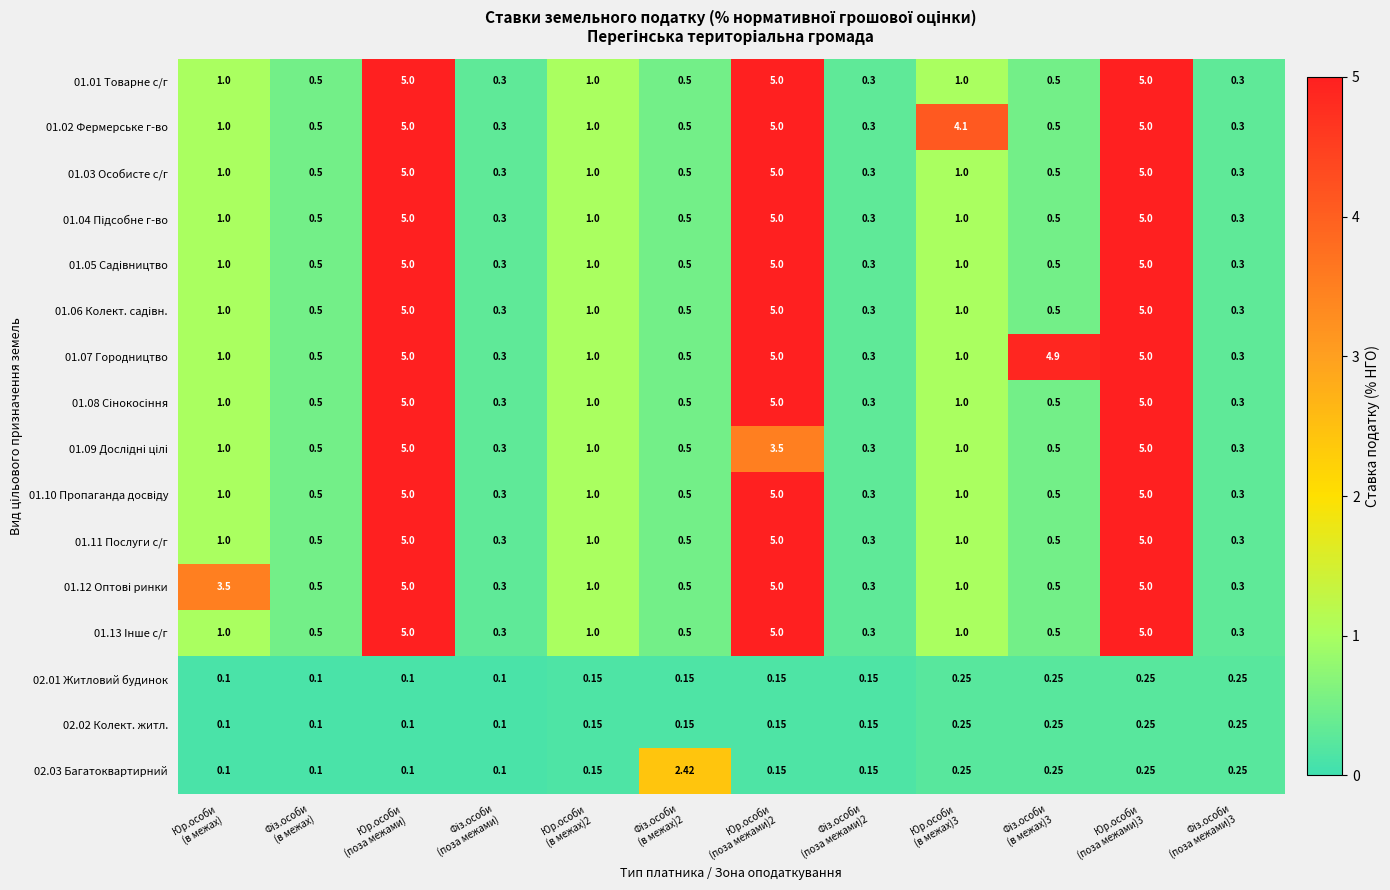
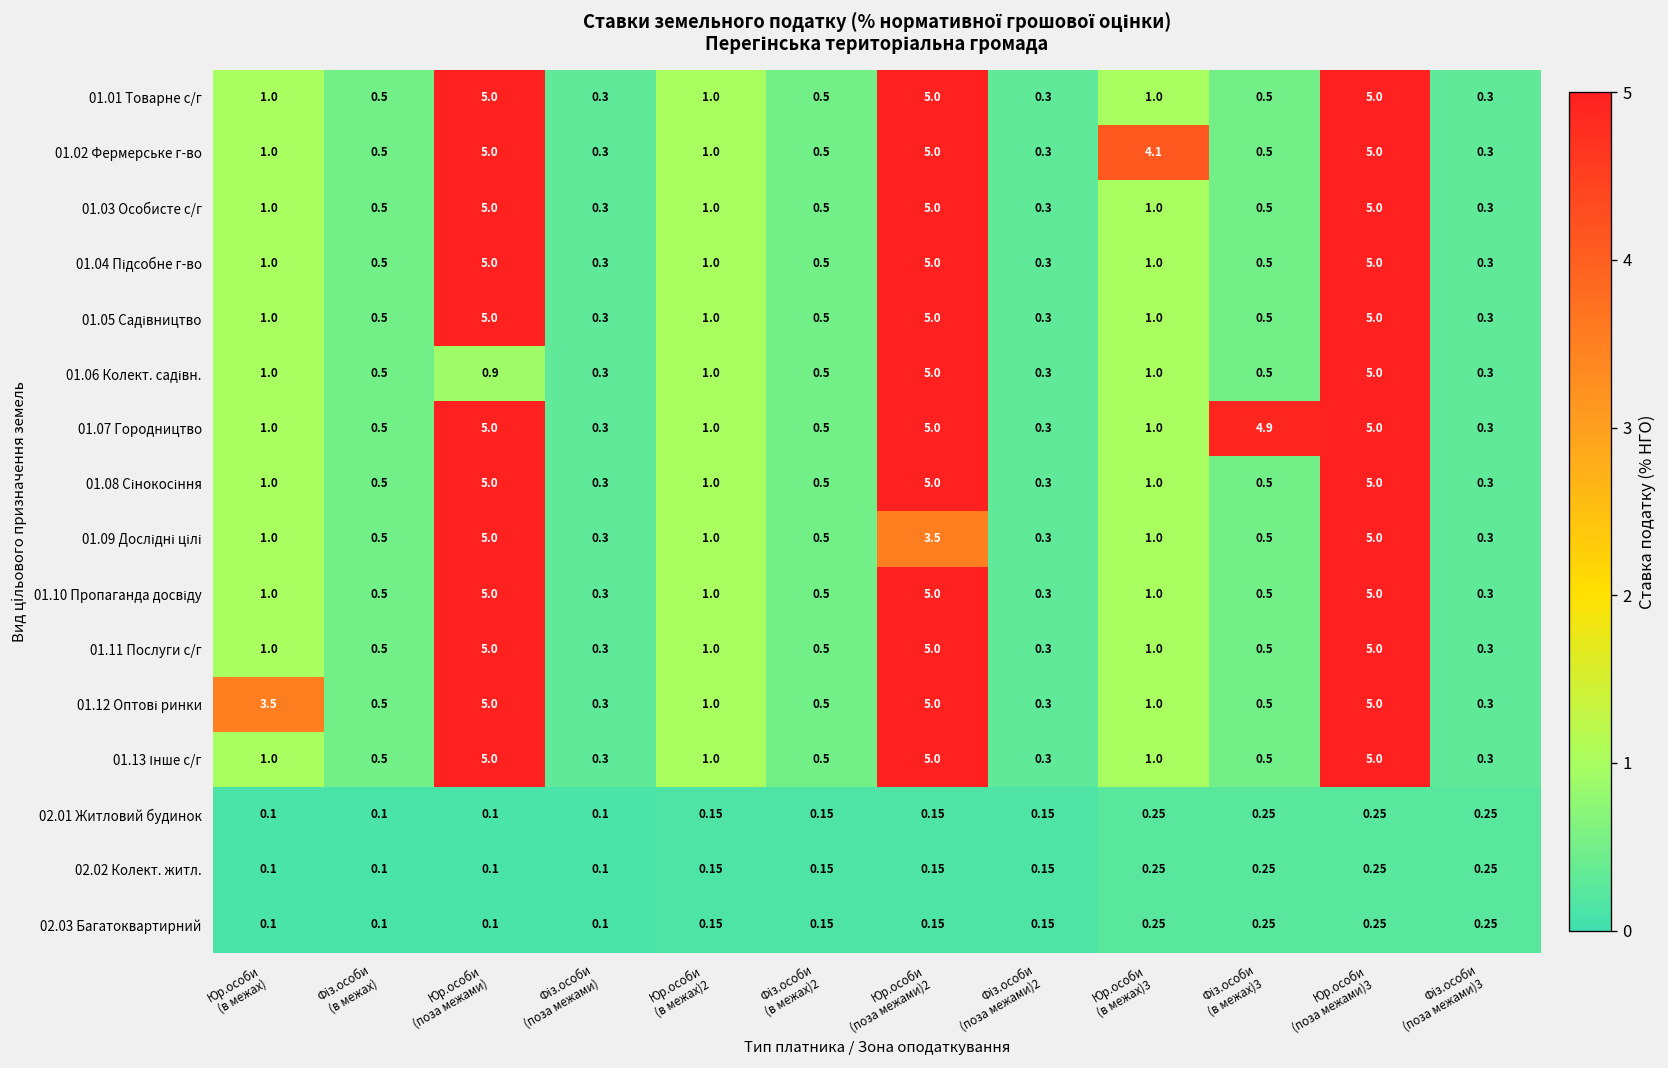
01.06 Колект. садівн., Юр.особи (поза межами): 5.0 -> 0.9
02.03 Багатоквартирний, Фіз.особи (в межах)2: 2.42 -> 0.15
